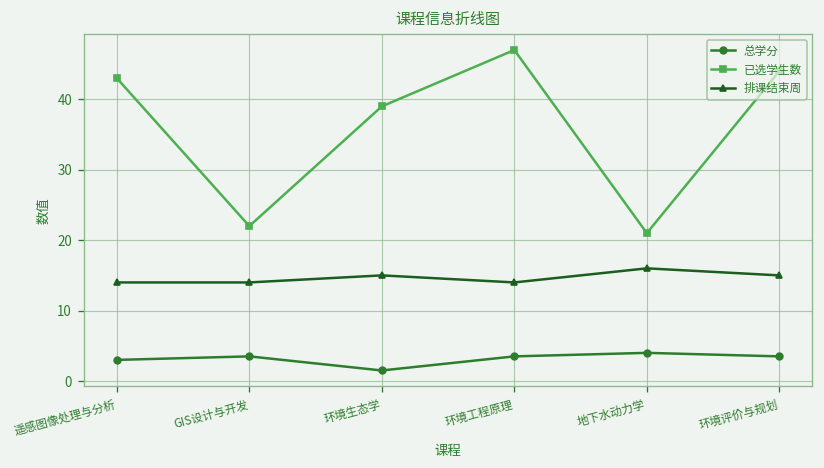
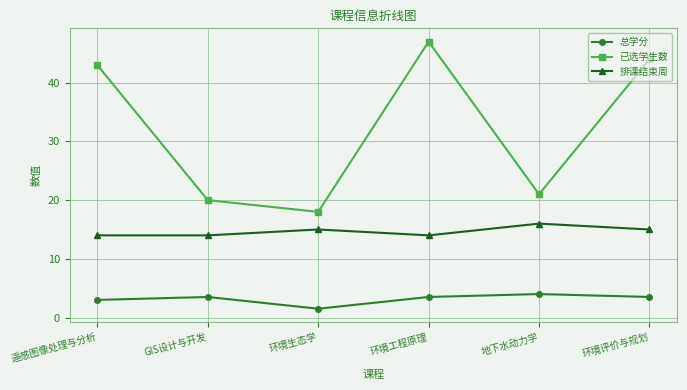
已选学生数, GIS设计与开发: 22 -> 20
已选学生数, 环境生态学: 39 -> 18
